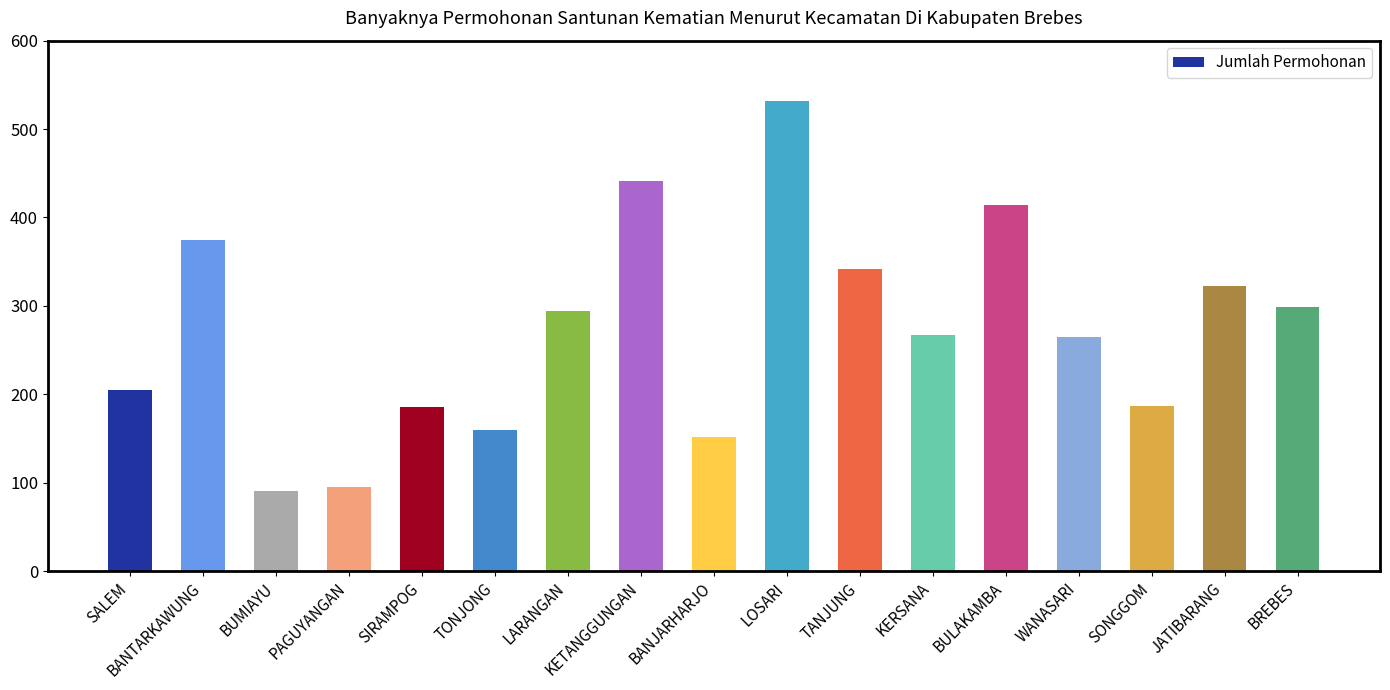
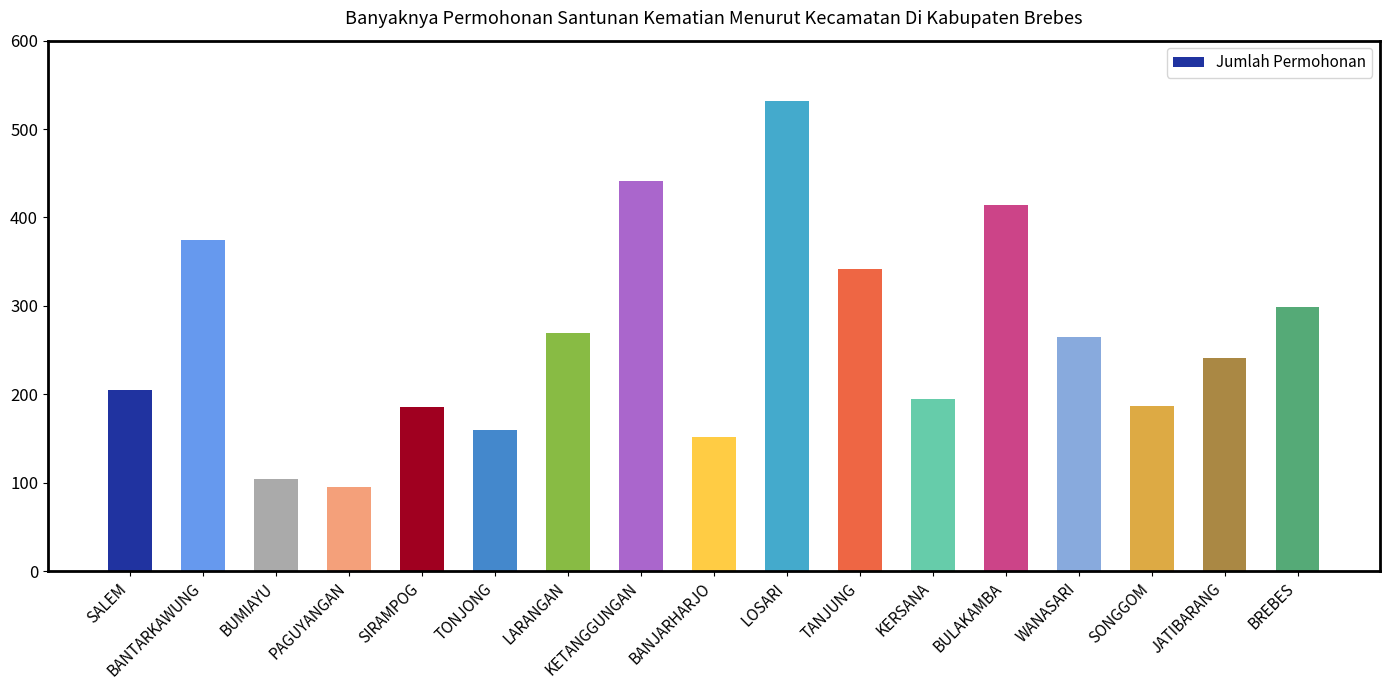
BUMIAYU: 90 -> 100
LARANGAN: 290 -> 270
KERSANA: 270 -> 200
JATIBARANG: 320 -> 240
